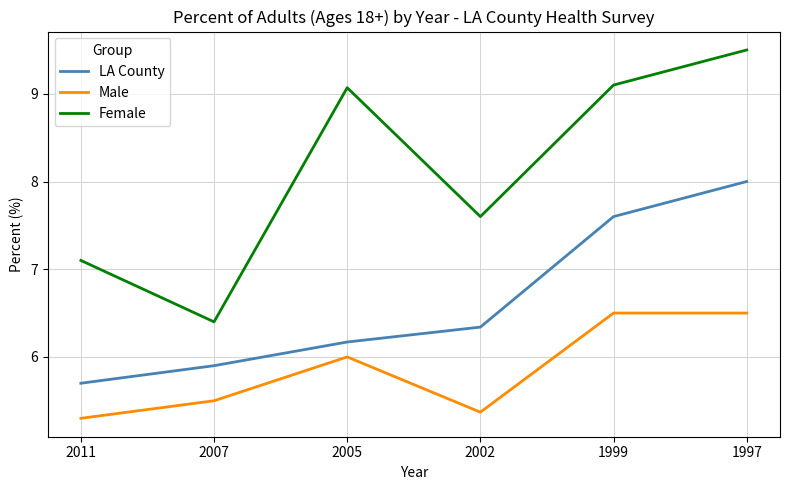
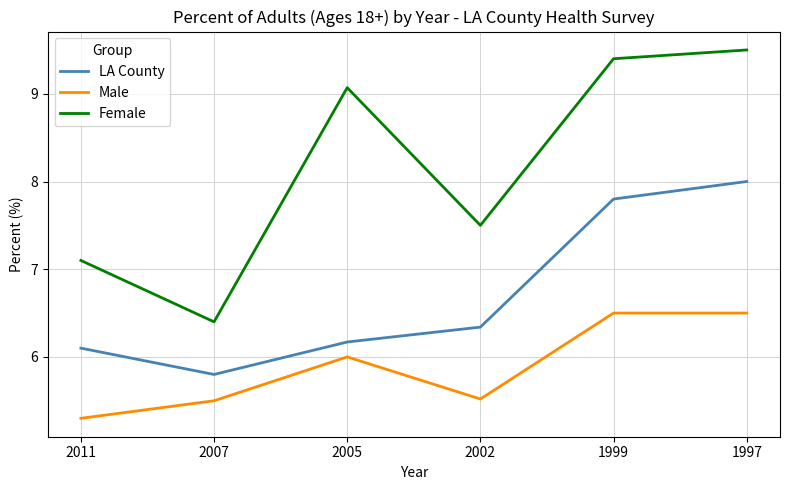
LA County, 2011: 5.7 -> 6.1
LA County, 2007: 5.9 -> 5.8
Male, 2002: 5.4 -> 5.5
Female, 2002: 7.6 -> 7.5
LA County, 1999: 7.6 -> 7.8
Female, 1999: 9.1 -> 9.4
